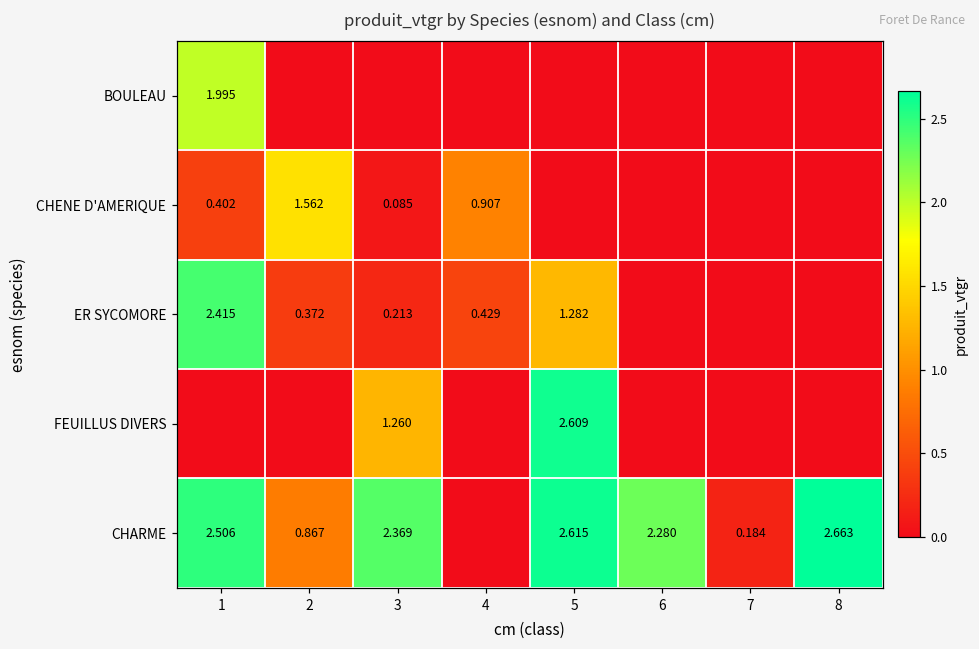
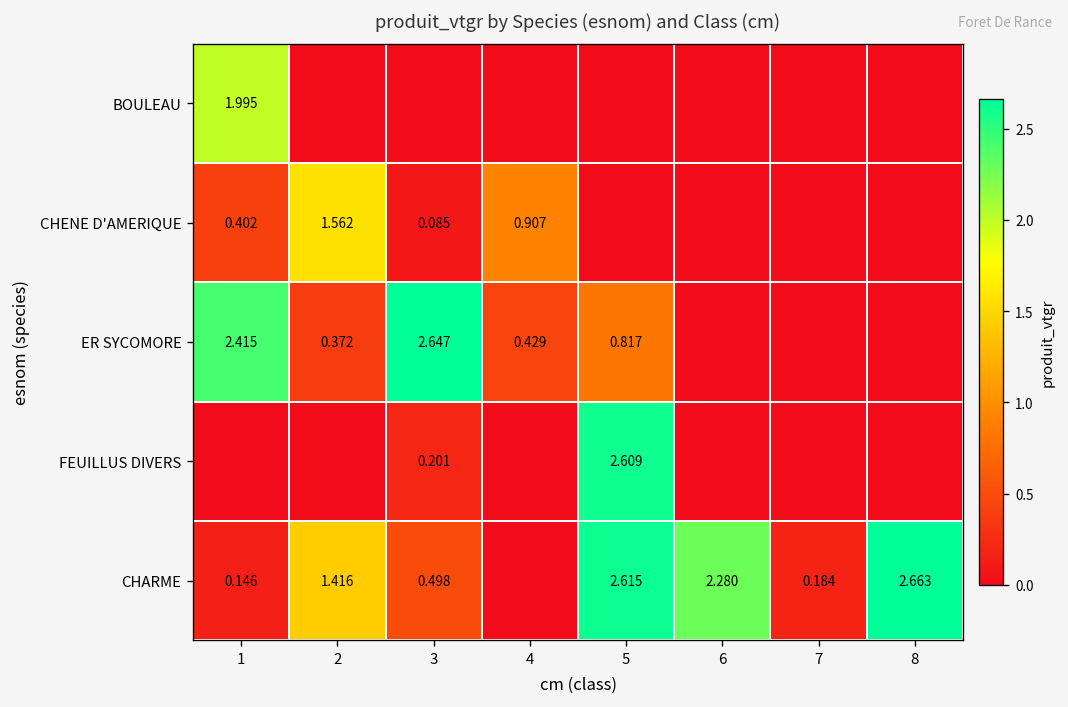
ER SYCOMORE, 3: 0.213 -> 2.647
ER SYCOMORE, 5: 1.282 -> 0.817
FEUILLUS DIVERS, 3: 1.260 -> 0.201
CHARME, 1: 2.506 -> 0.146
CHARME, 2: 0.867 -> 1.416
CHARME, 3: 2.369 -> 0.498
